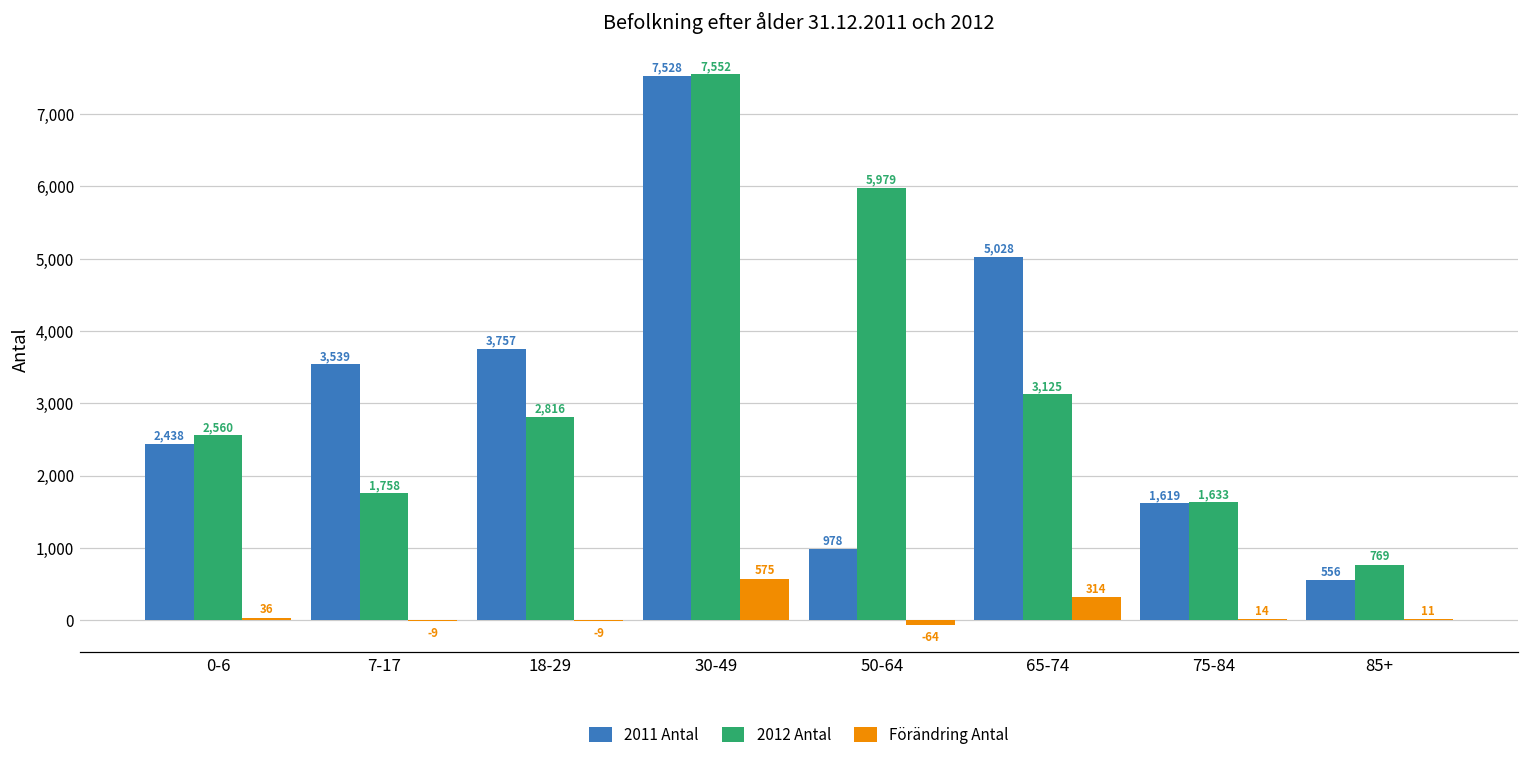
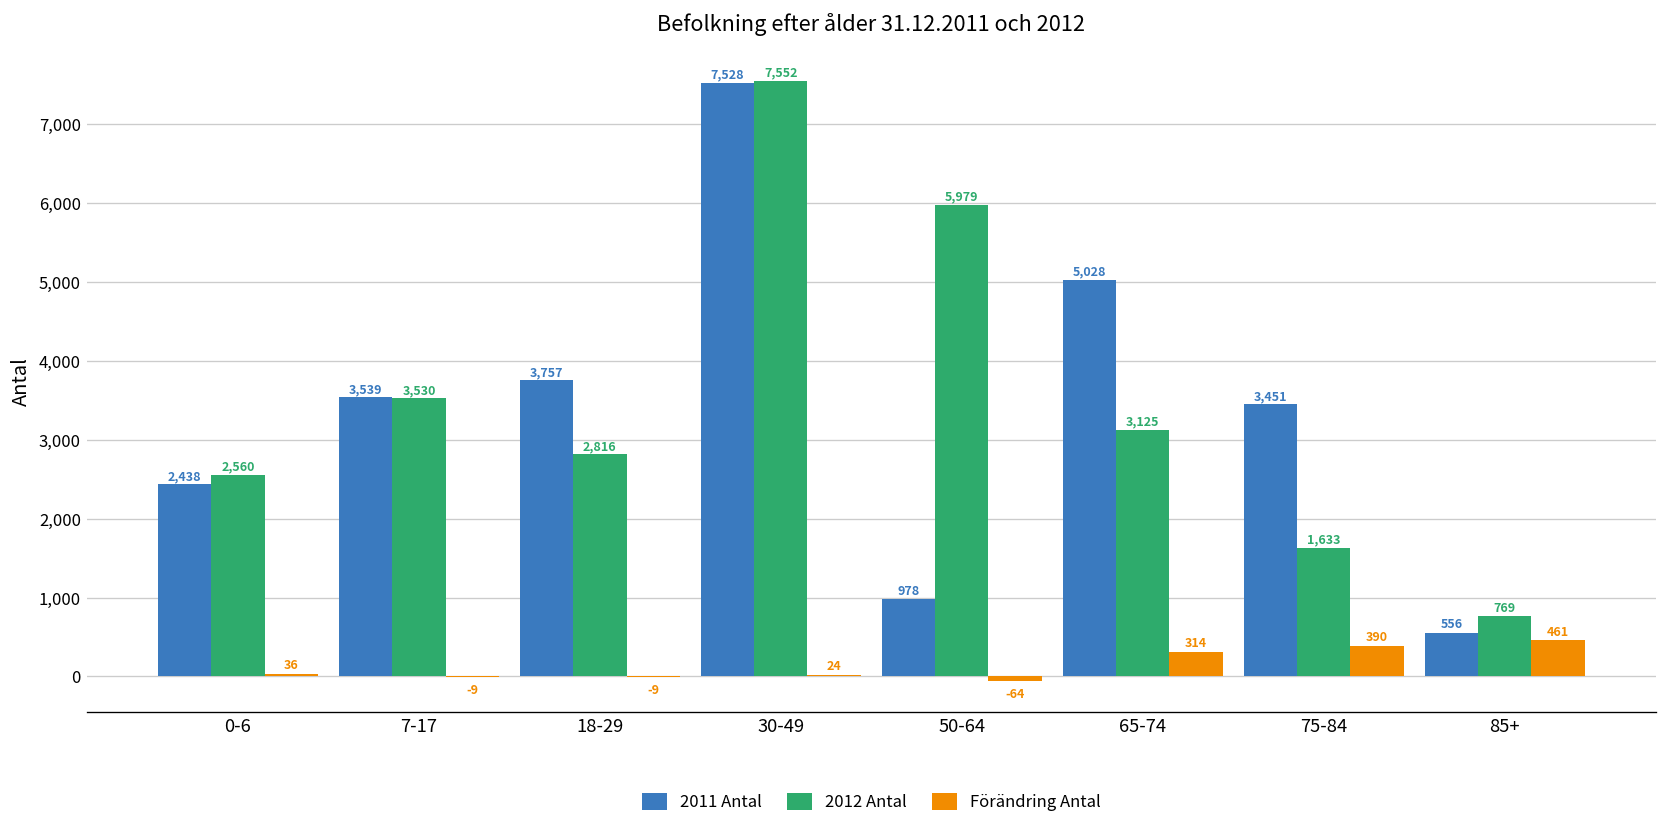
2012 Antal, 7-17: 1,758 -> 3,530
Förändring Antal, 30-49: 575 -> 24
2011 Antal, 75-84: 1,619 -> 3,451
Förändring Antal, 75-84: 14 -> 390
Förändring Antal, 85+: 11 -> 461
